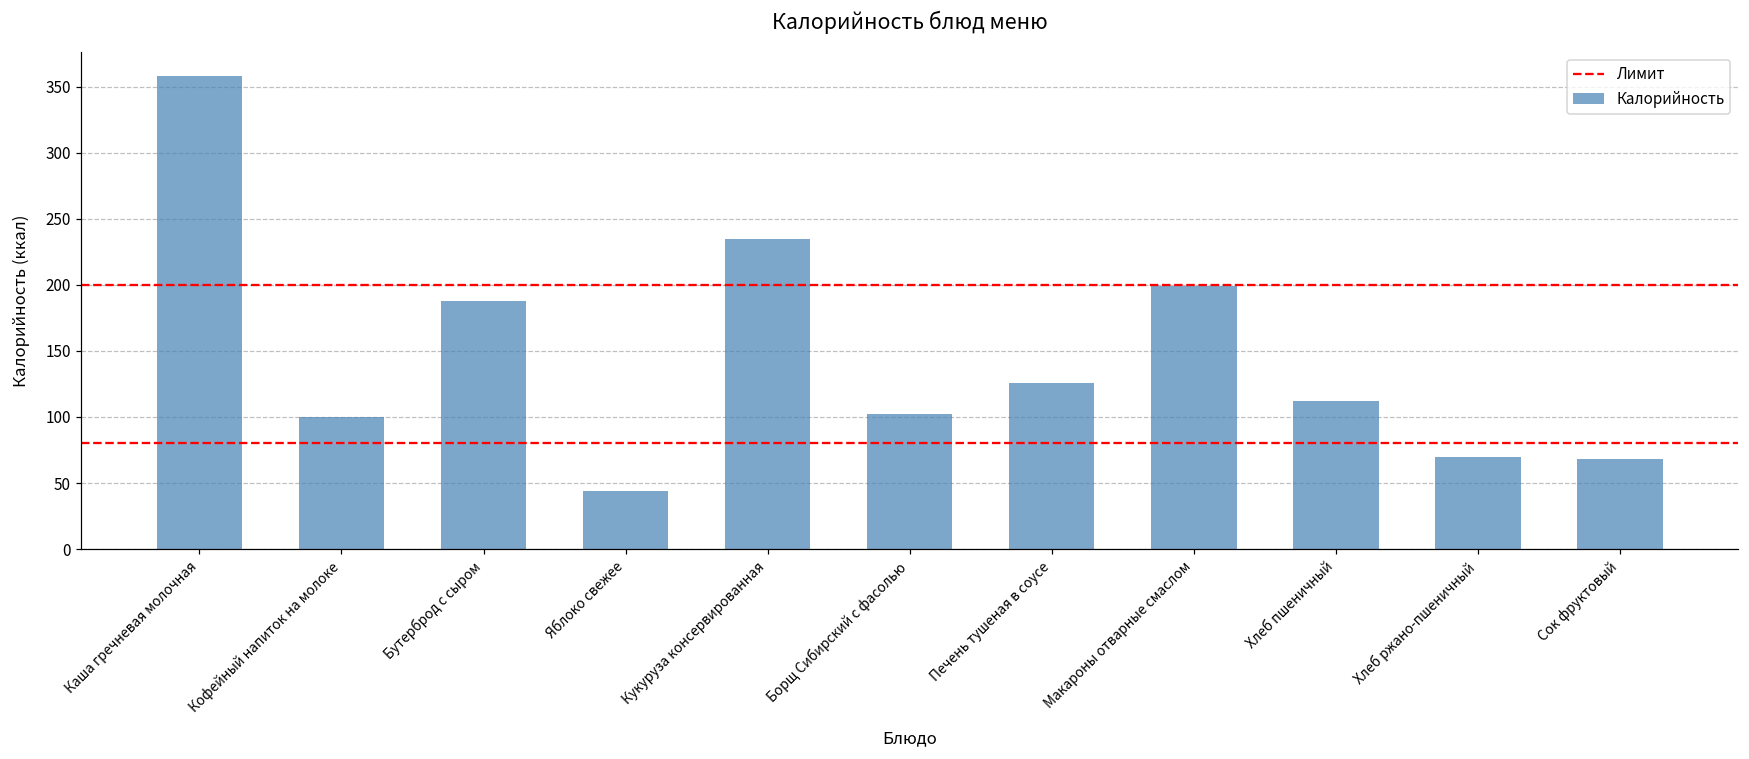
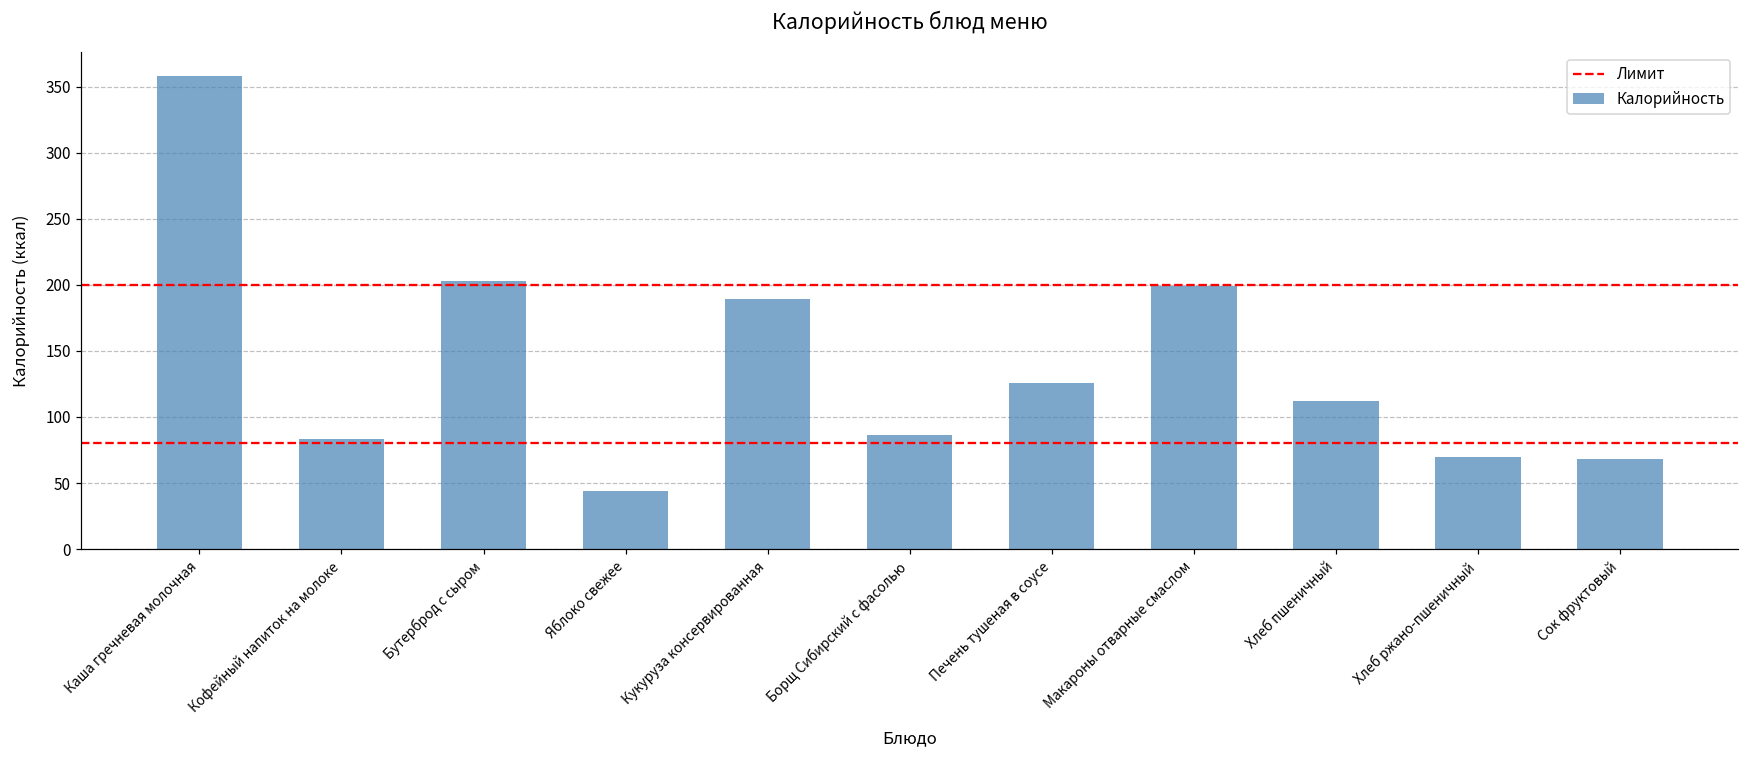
Кофейный напиток на молоке: 100 -> 83
Бутерброд с сыром: 188 -> 203
Кукуруза консервированная: 235 -> 189
Борщ Сибирский с фасолью: 102 -> 86
